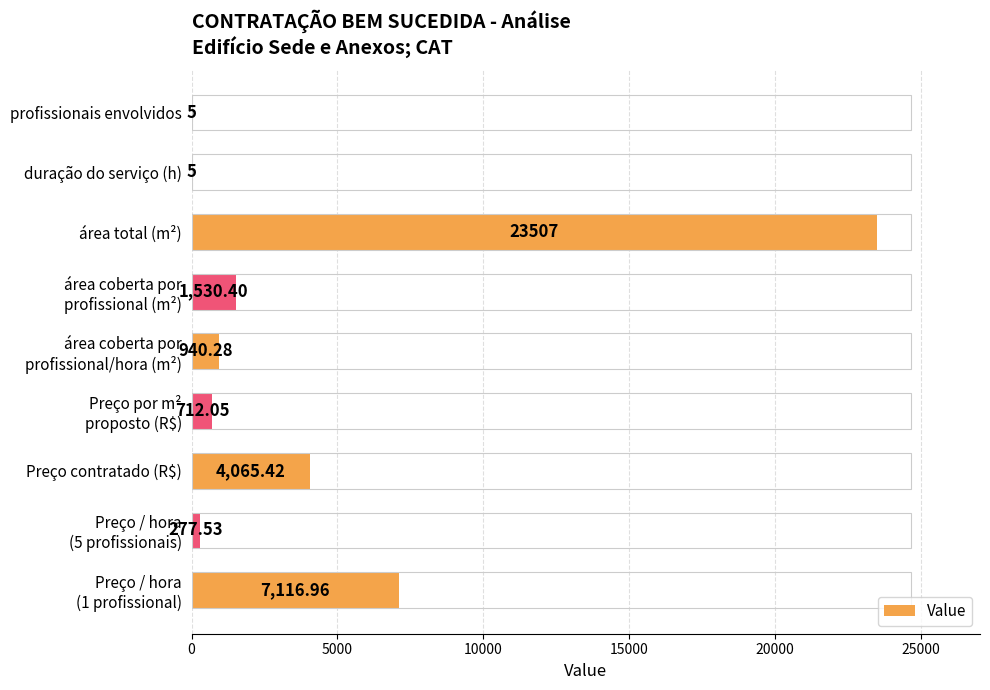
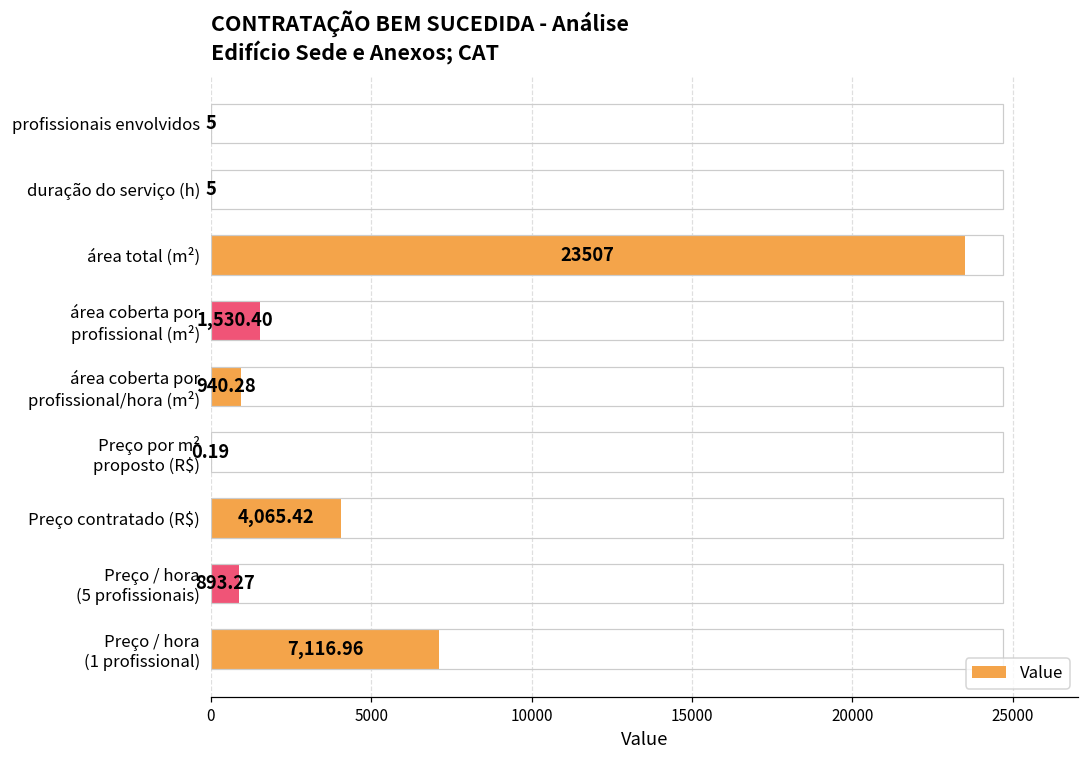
Preço por m² proposto (R$): 712.05 -> 0.19
Preço / hora (5 profissionais): 277.53 -> 893.27
